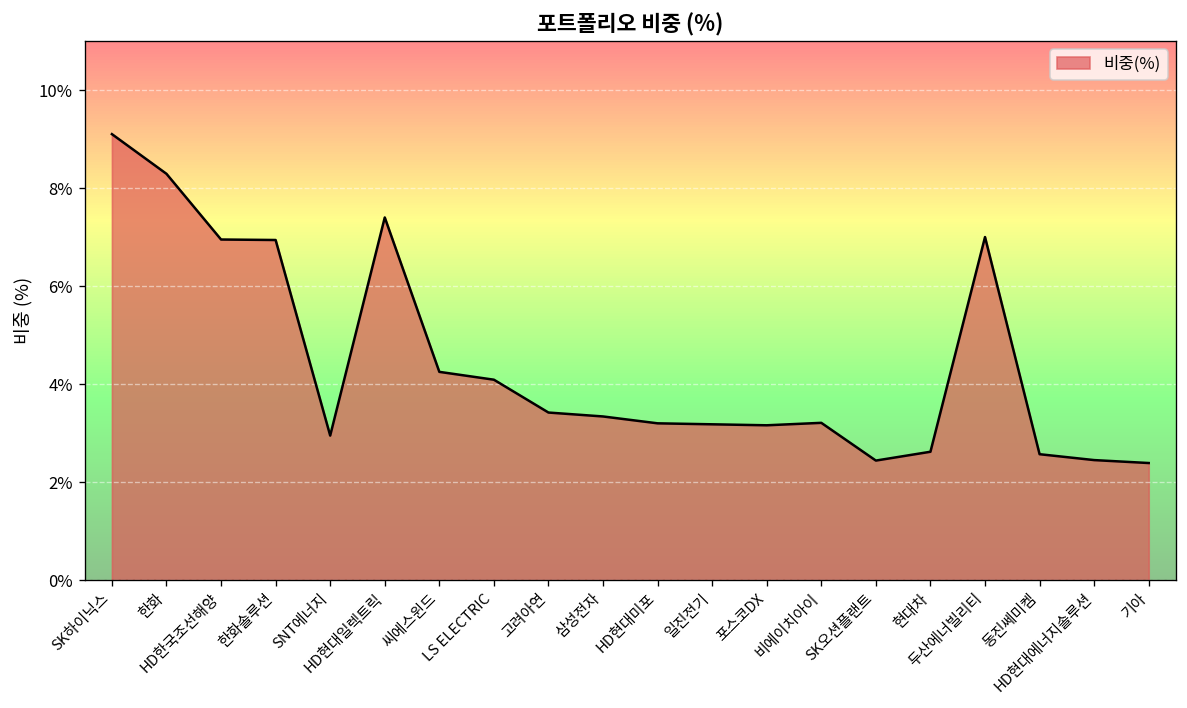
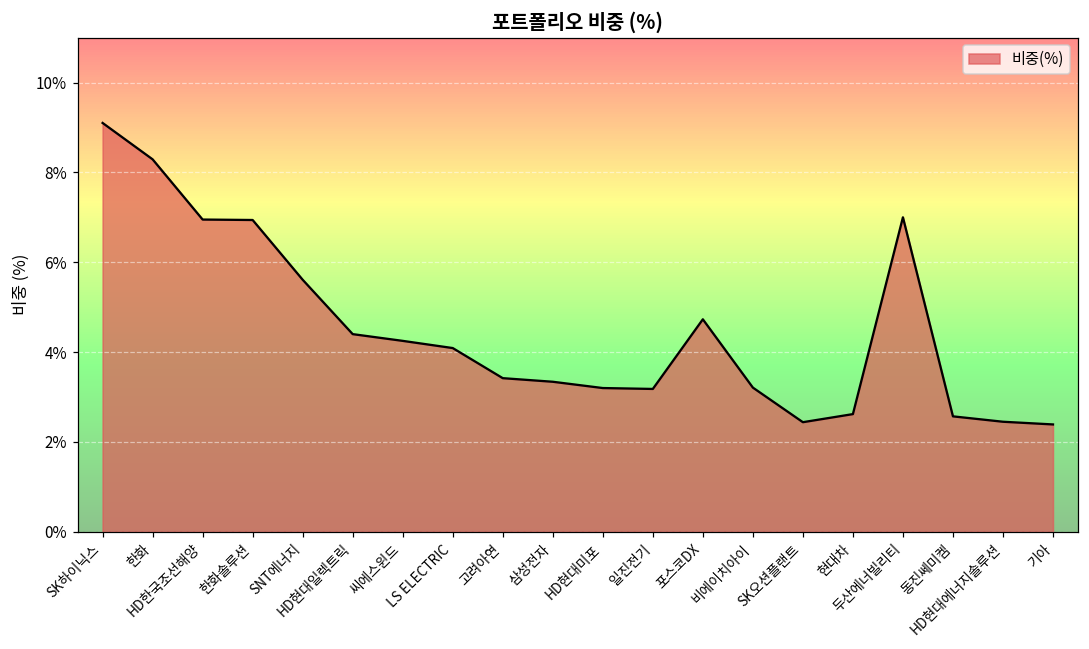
SNT에너지: 3.0% -> 5.6%
HD현대일렉트릭: 7.4% -> 4.4%
포스코DX: 3.2% -> 4.7%
